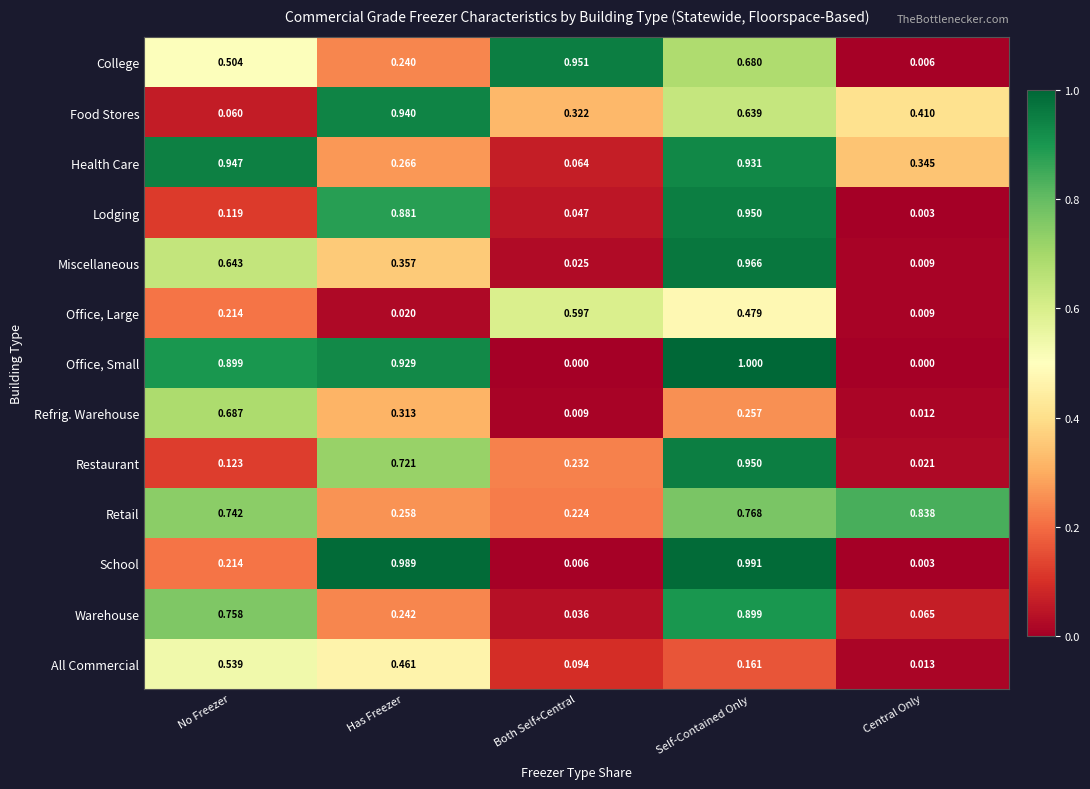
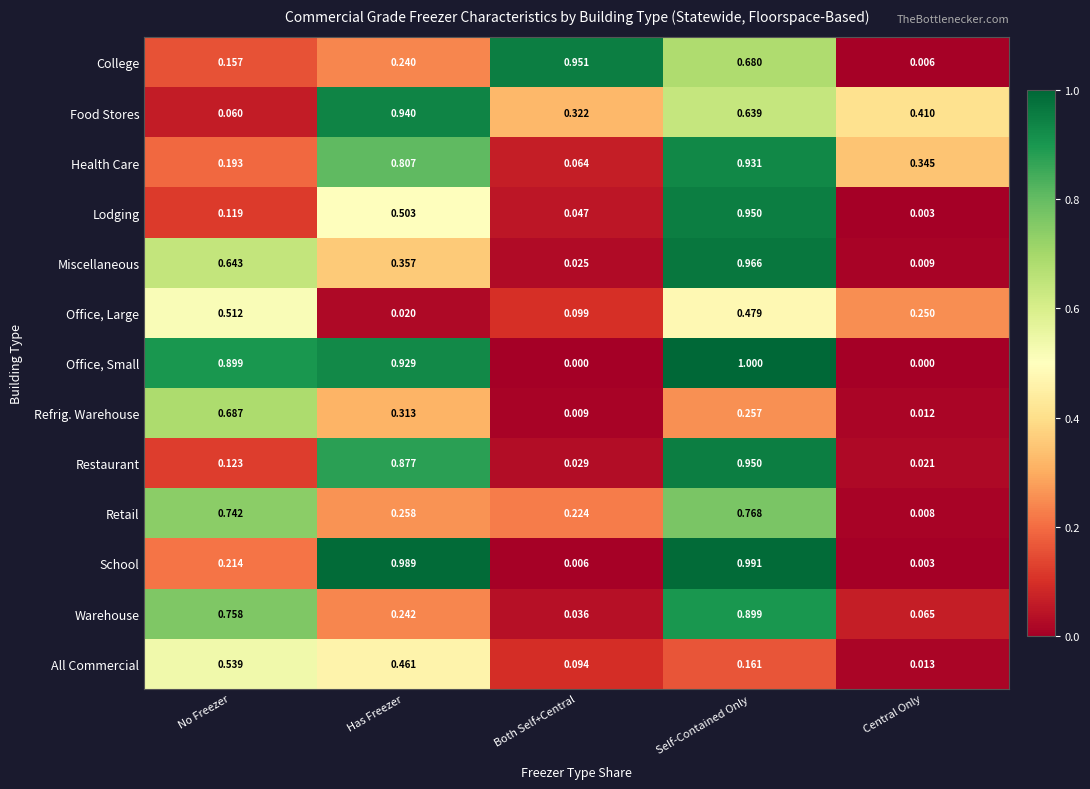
College, No Freezer: 0.504 -> 0.157
Health Care, No Freezer: 0.947 -> 0.193
Health Care, Has Freezer: 0.266 -> 0.807
Lodging, Has Freezer: 0.881 -> 0.503
Office, Large, No Freezer: 0.214 -> 0.512
Office, Large, Both Self+Central: 0.597 -> 0.099
Office, Large, Central Only: 0.009 -> 0.250
Restaurant, Has Freezer: 0.721 -> 0.877
Restaurant, Both Self+Central: 0.232 -> 0.029
Retail, Central Only: 0.838 -> 0.008
